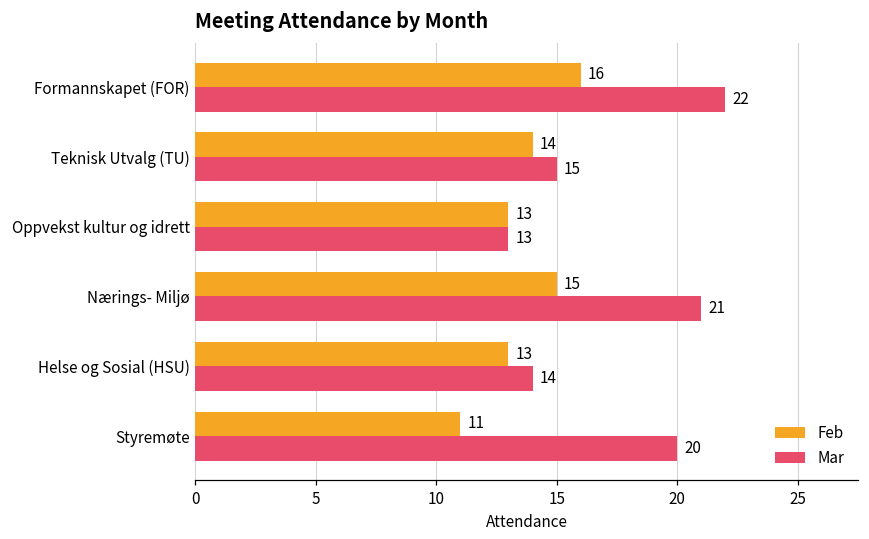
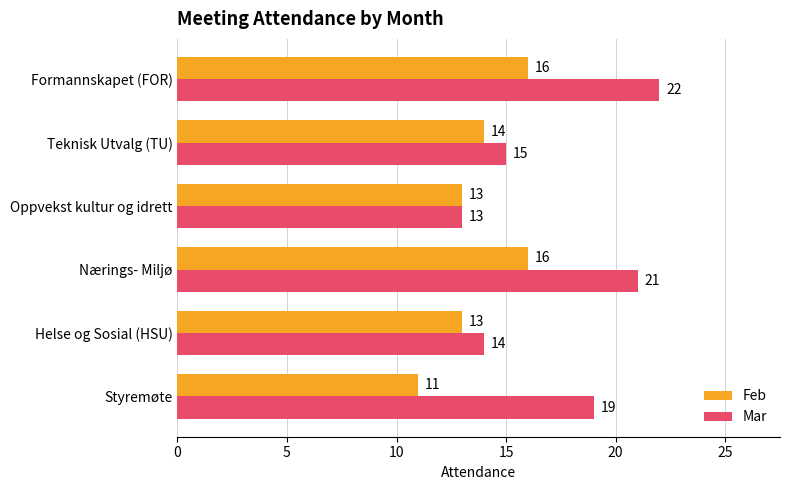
Feb, Nærings- Miljø: 15 -> 16
Mar, Styremøte: 20 -> 19
